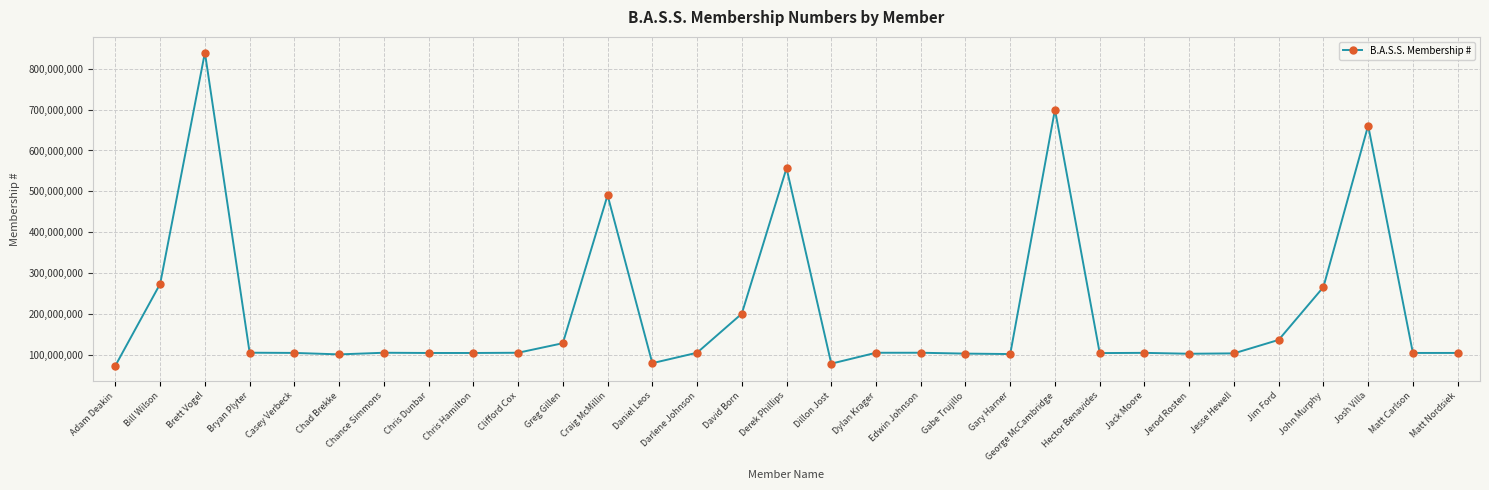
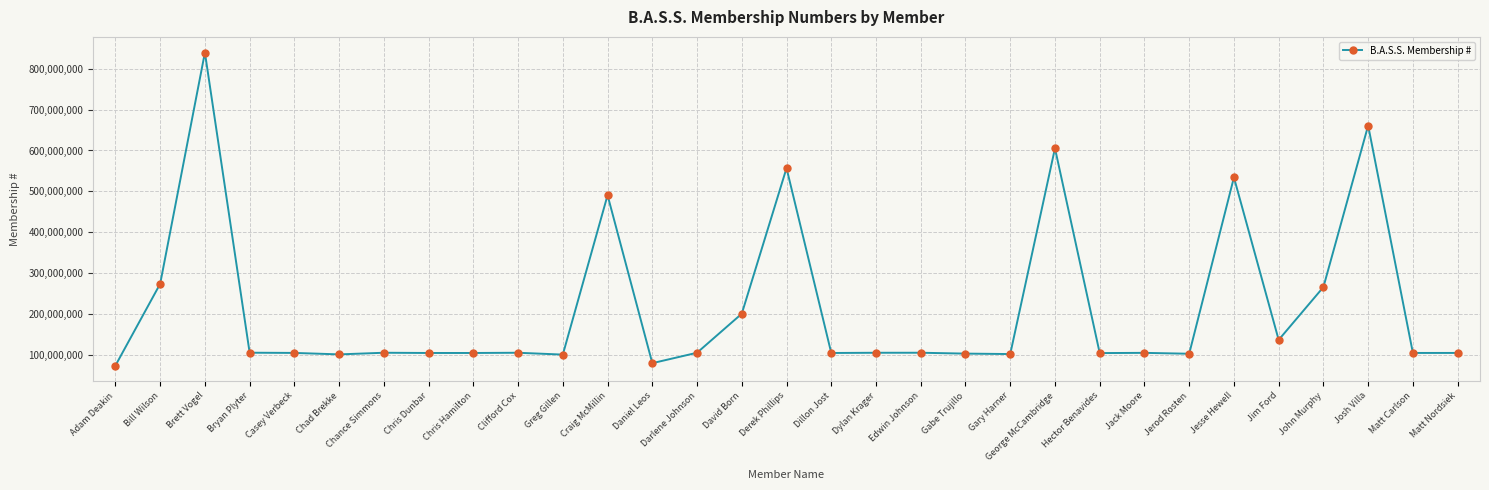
Greg Gillen: 130,000,000 -> 100,000,000
Dillon Jost: 80,000,000 -> 100,000,000
George McCambridge: 700,000,000 -> 610,000,000
Jesse Hewell: 100,000,000 -> 530,000,000
